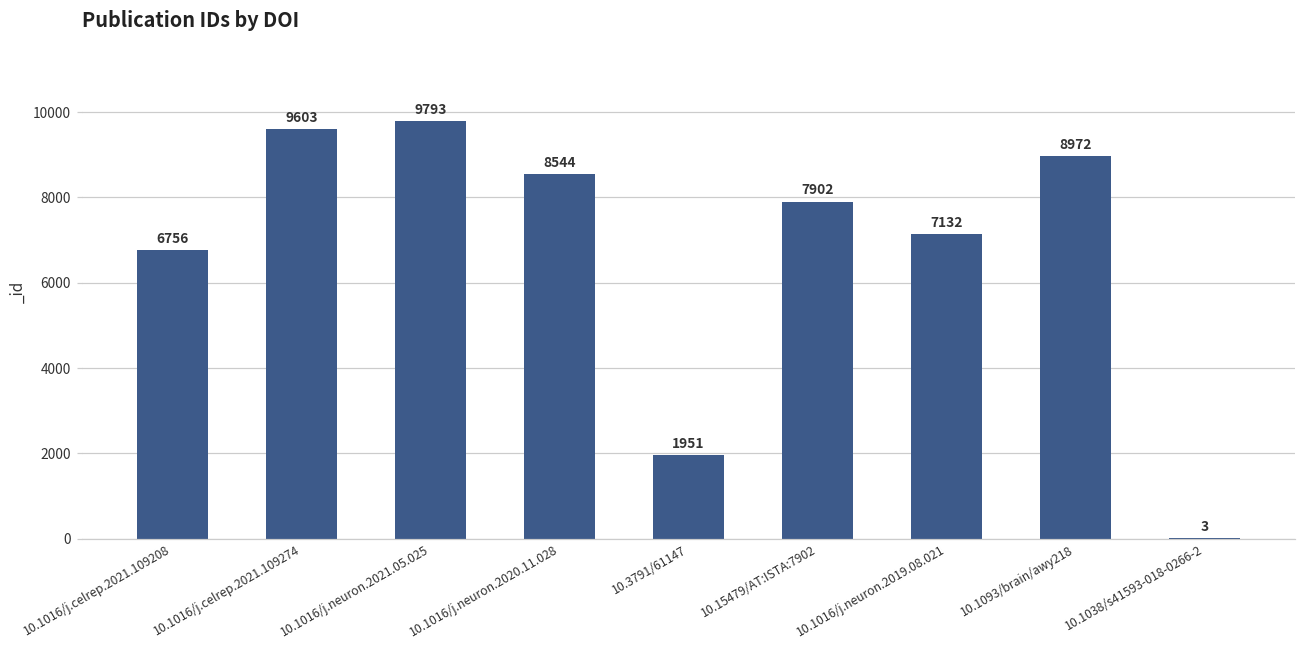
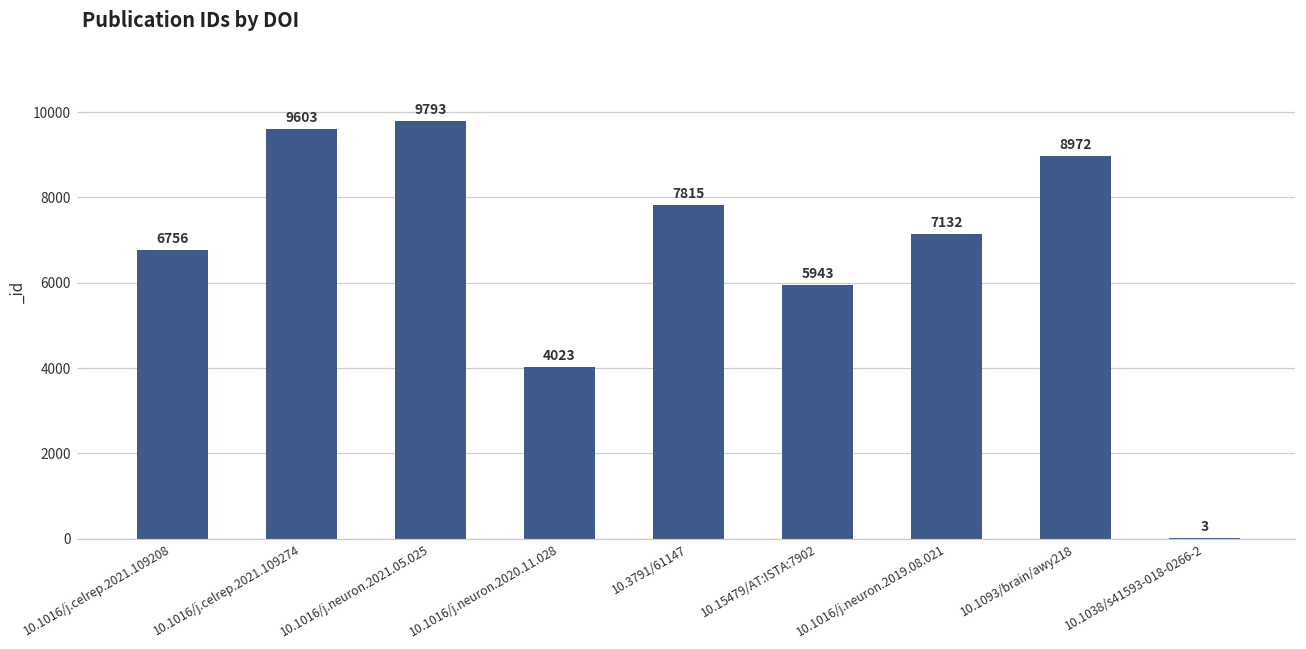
10.1016/j.neuron.2020.11.028: 8544 -> 4023
10.3791/61147: 1951 -> 7815
10.15479/AT:ISTA:7902: 7902 -> 5943
